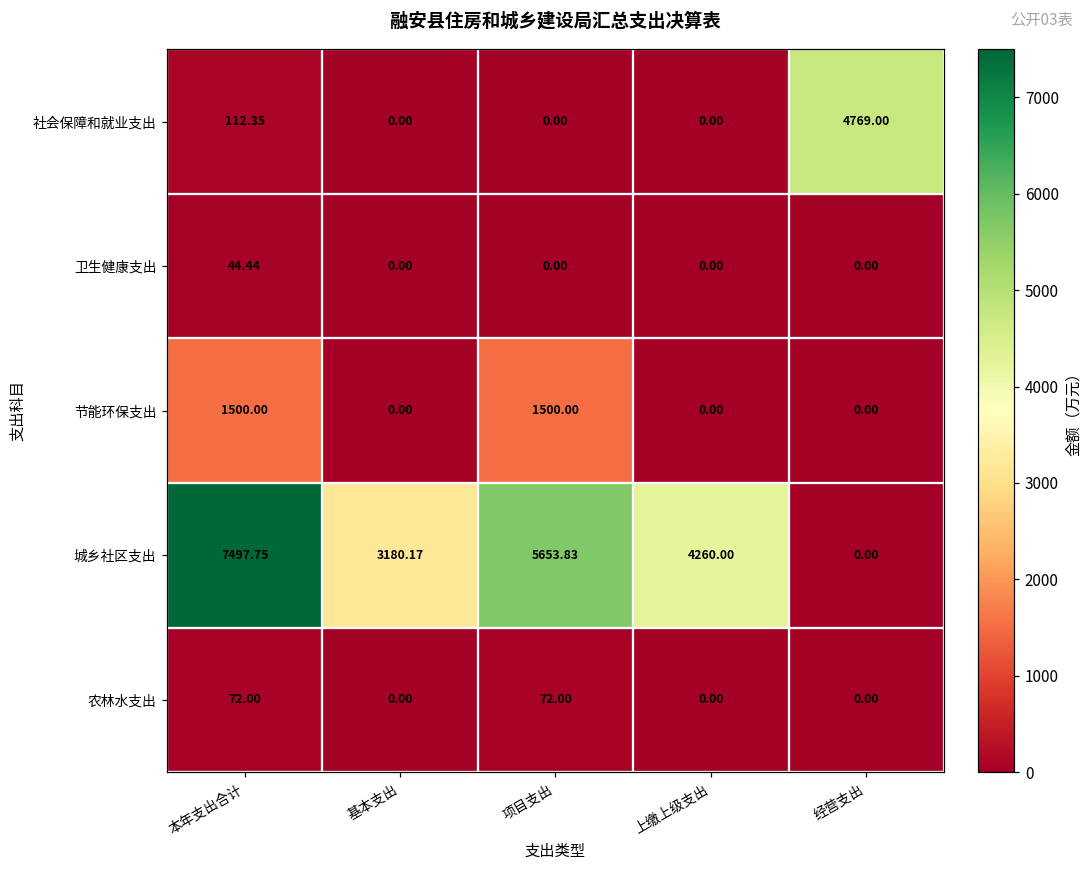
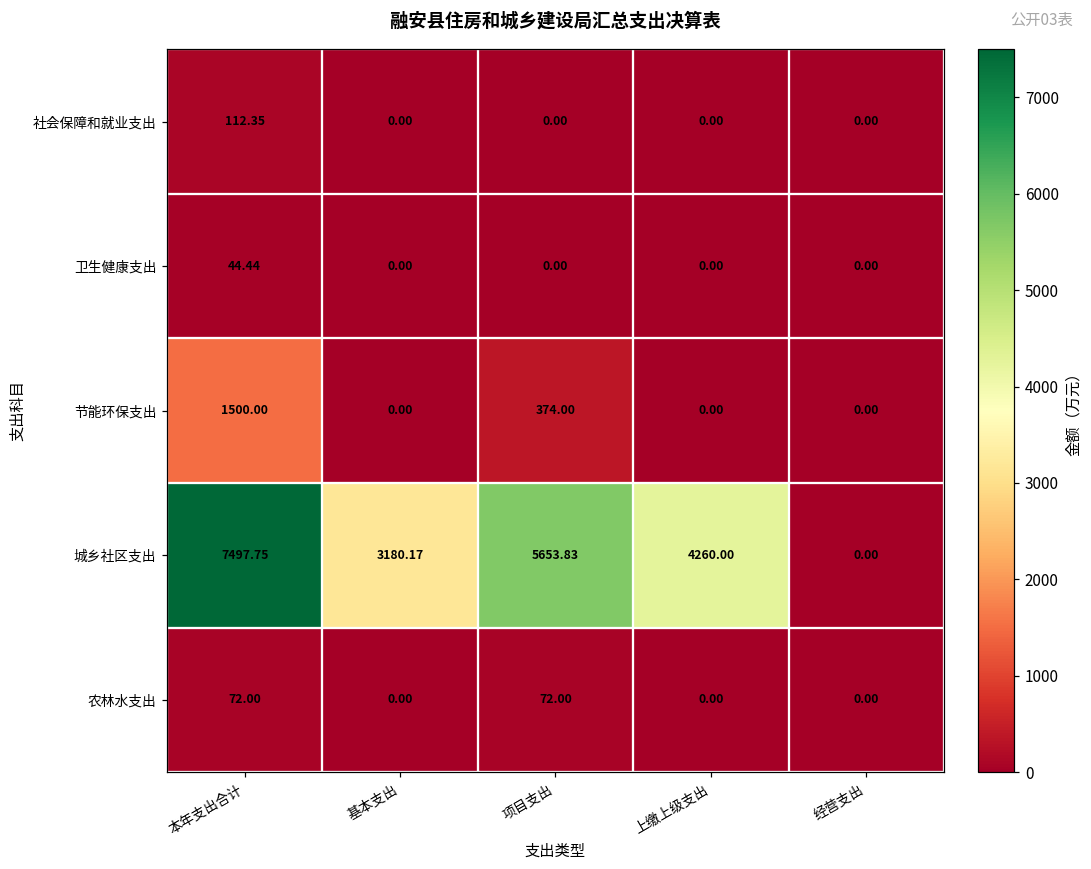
社会保障和就业支出, 经营支出: 4769.00 -> 0.00
节能环保支出, 项目支出: 1500.00 -> 374.00
